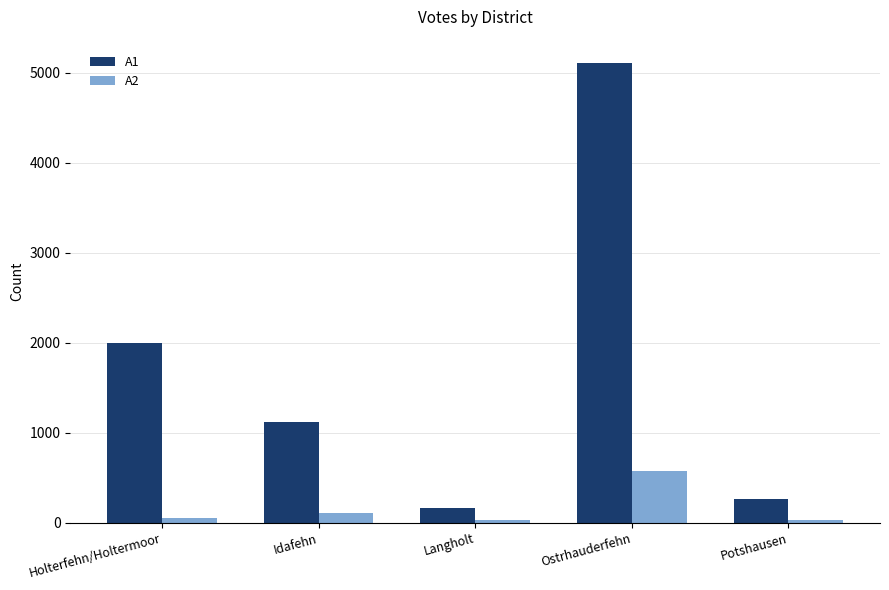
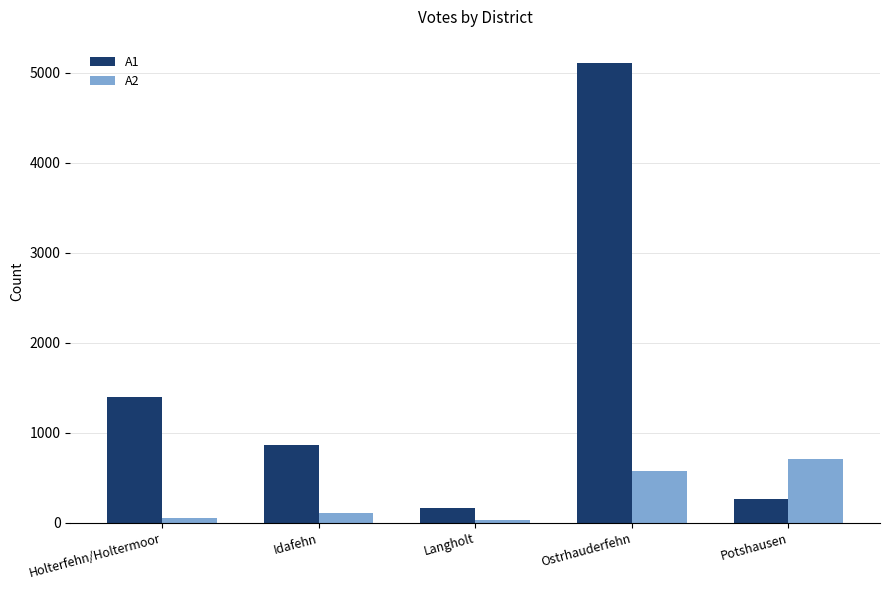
A1, Holterfehn/Holtermoor: 2000 -> 1400
A1, Idafehn: 1100 -> 900
A2, Potshausen: 0 -> 700
